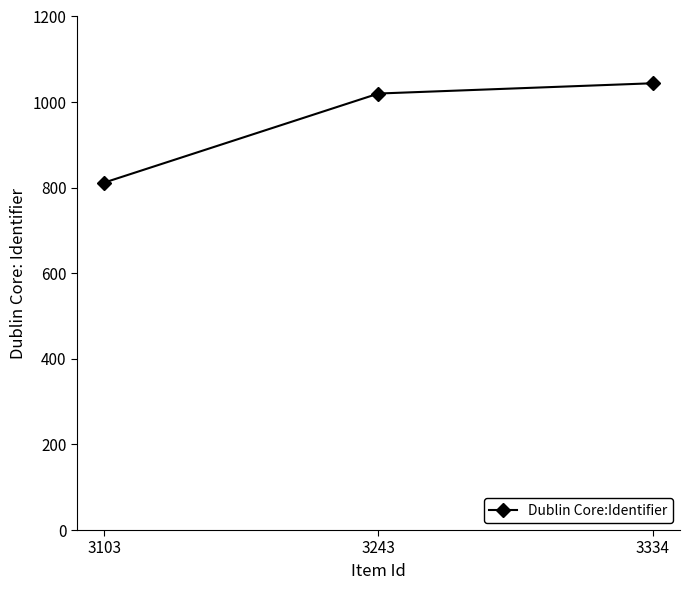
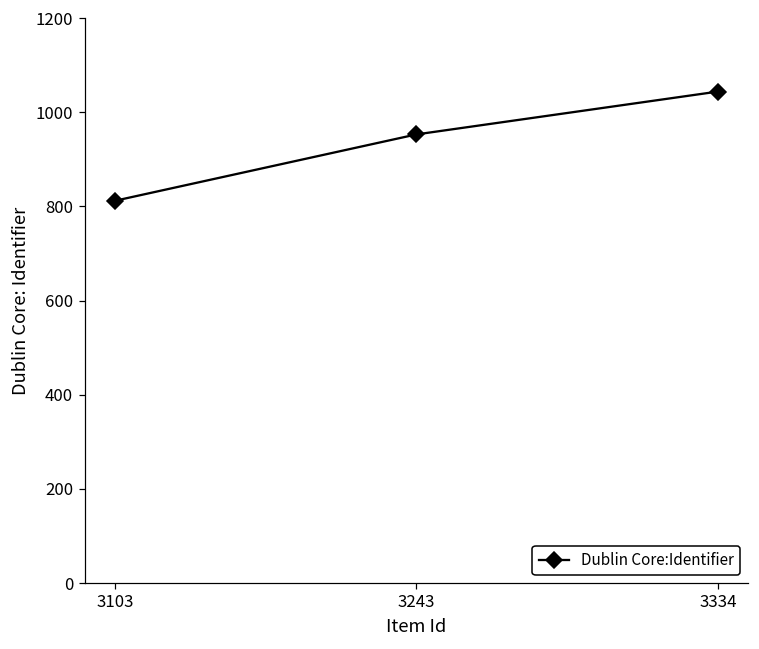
3243: 1020 -> 950
